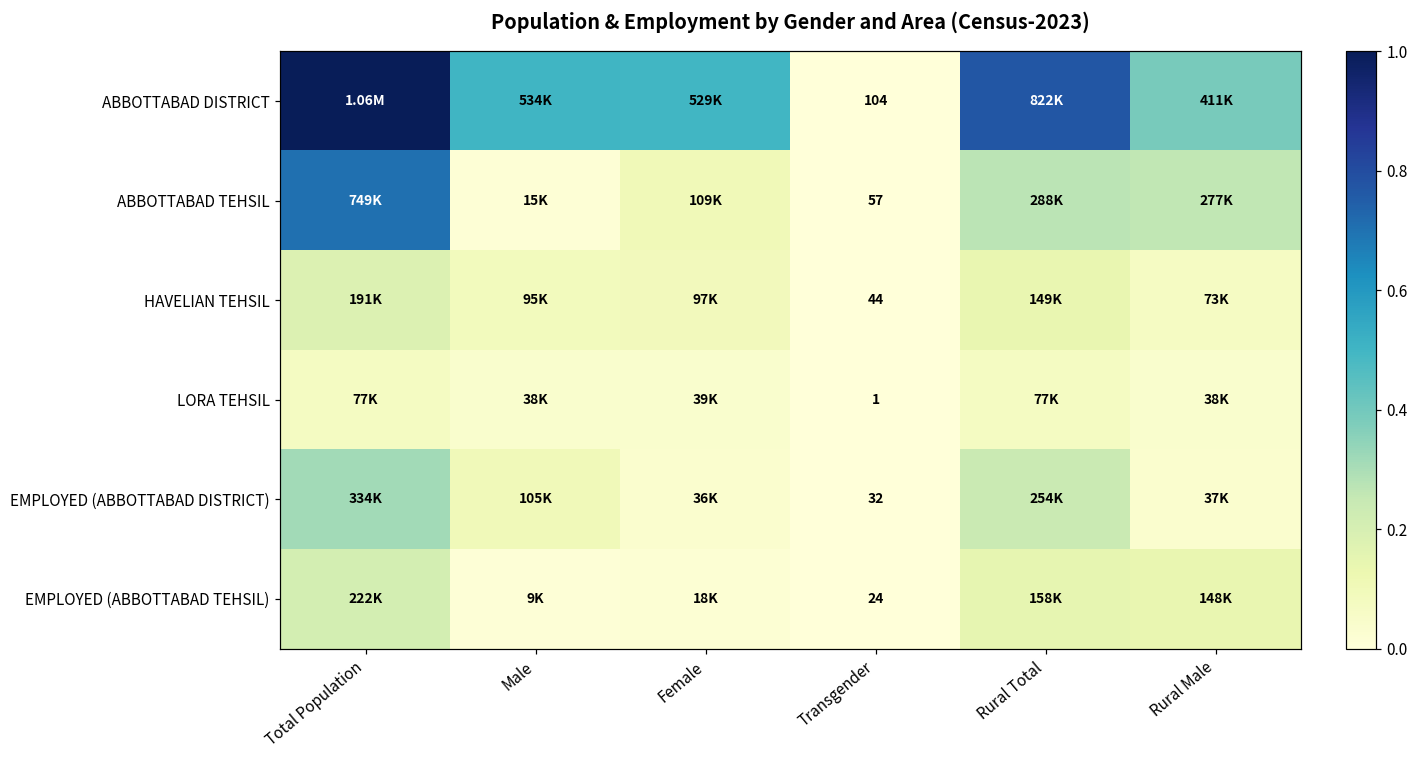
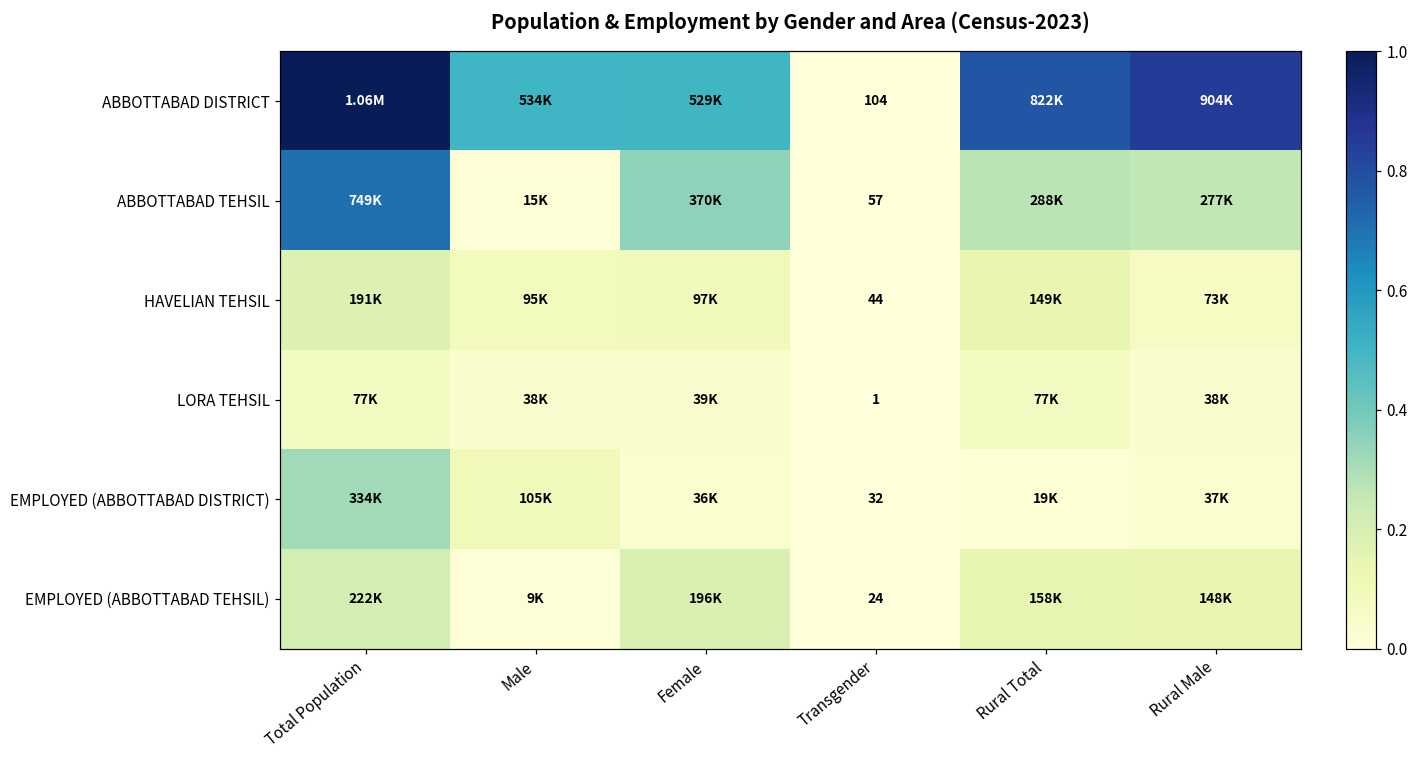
ABBOTTABAD DISTRICT, Rural Male: 411K -> 904K
ABBOTTABAD TEHSIL, Female: 109K -> 370K
EMPLOYED (ABBOTTABAD DISTRICT), Rural Total: 254K -> 19K
EMPLOYED (ABBOTTABAD TEHSIL), Female: 18K -> 196K
